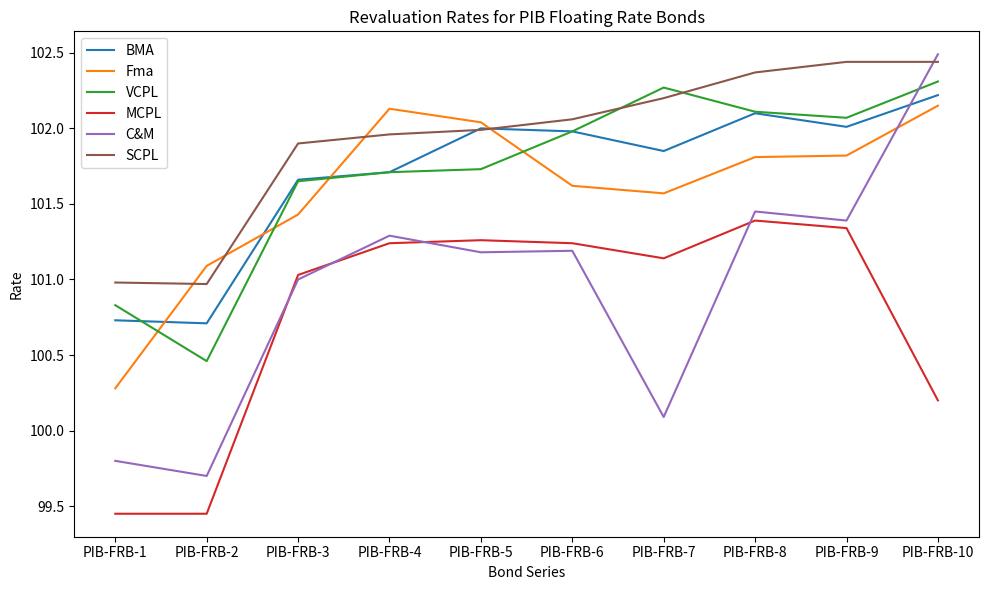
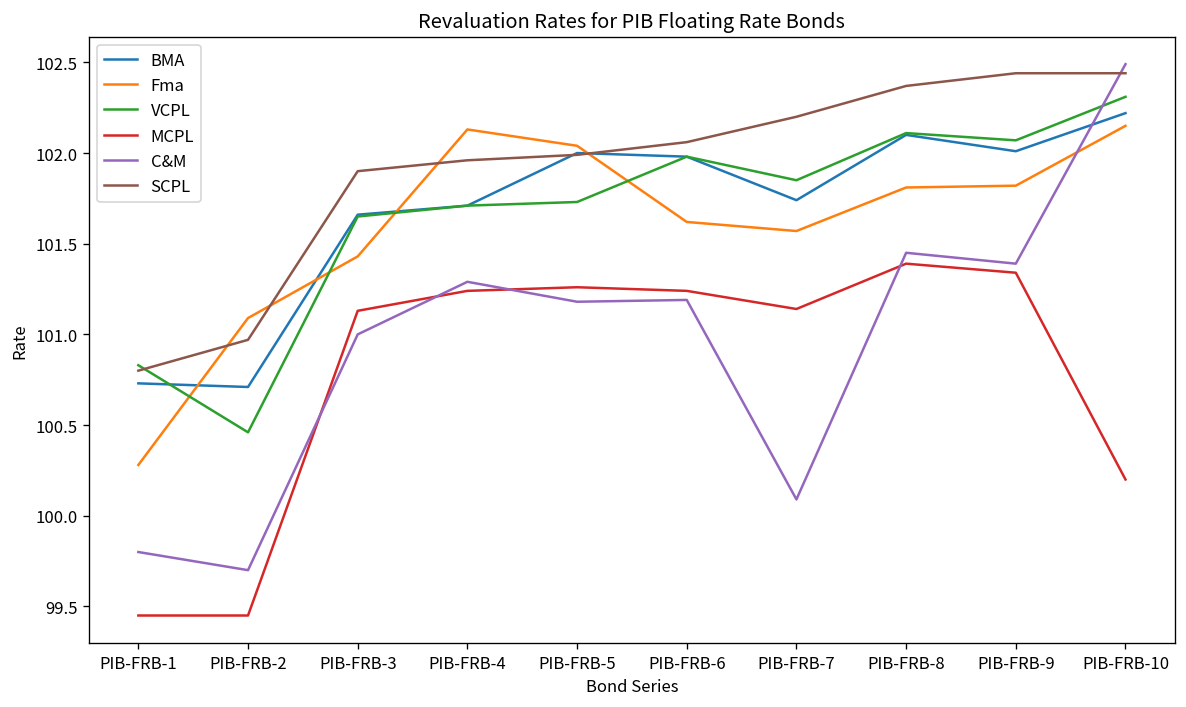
SCPL, PIB-FRB-1: 100.98 -> 100.80
MCPL, PIB-FRB-3: 101.03 -> 101.13
BMA, PIB-FRB-7: 101.85 -> 101.74
VCPL, PIB-FRB-7: 102.27 -> 101.85
